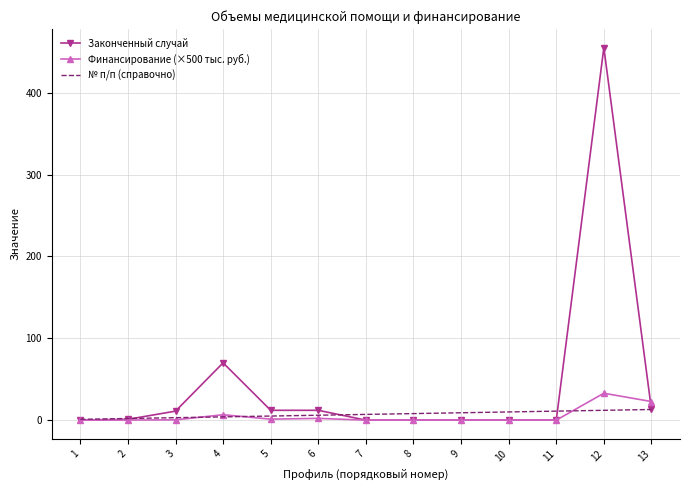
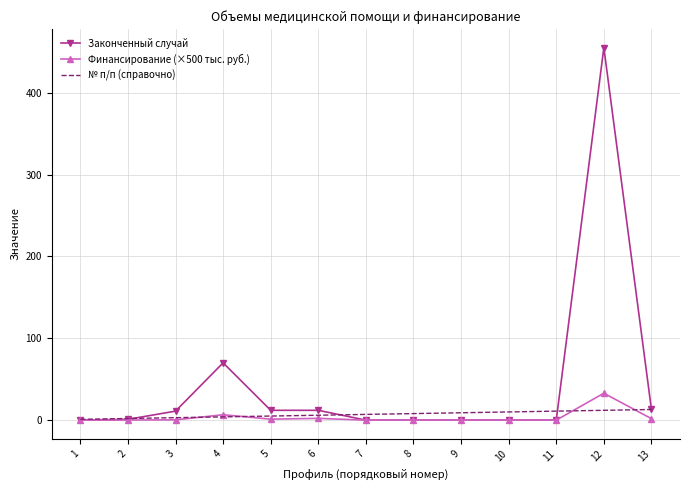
Финансирование (×500 тыс. руб.), 13: 20 -> 0
